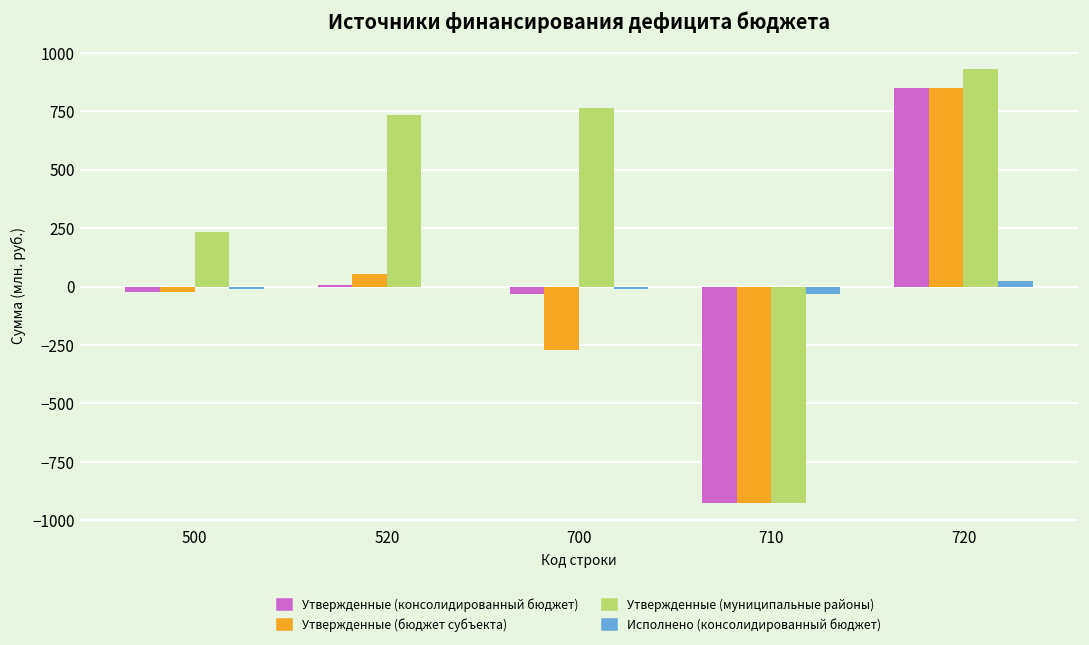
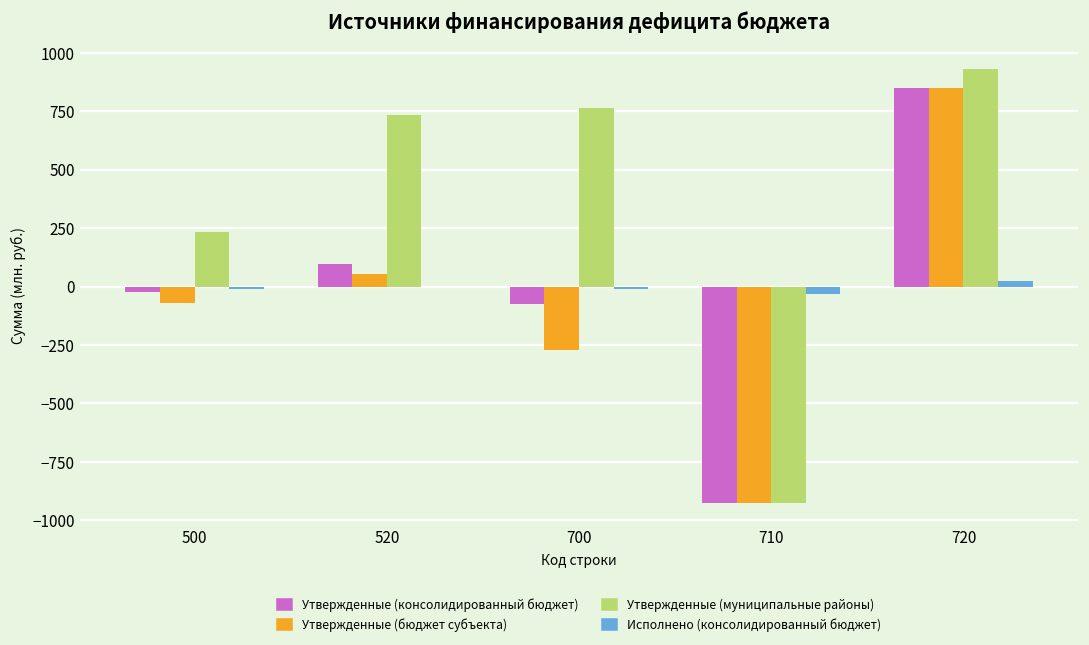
Утвержденные (бюджет субъекта), 500: -20 -> -70
Утвержденные (консолидированный бюджет), 520: 10 -> 100
Утвержденные (консолидированный бюджет), 700: -30 -> -70
